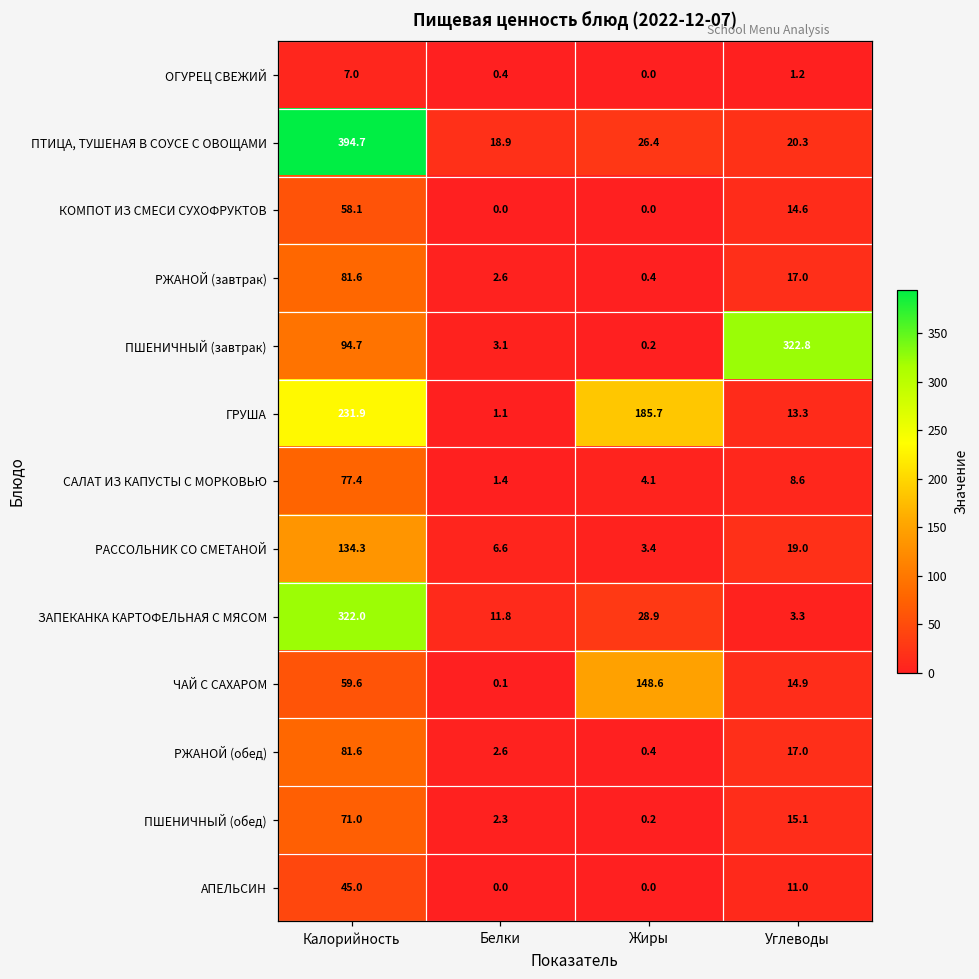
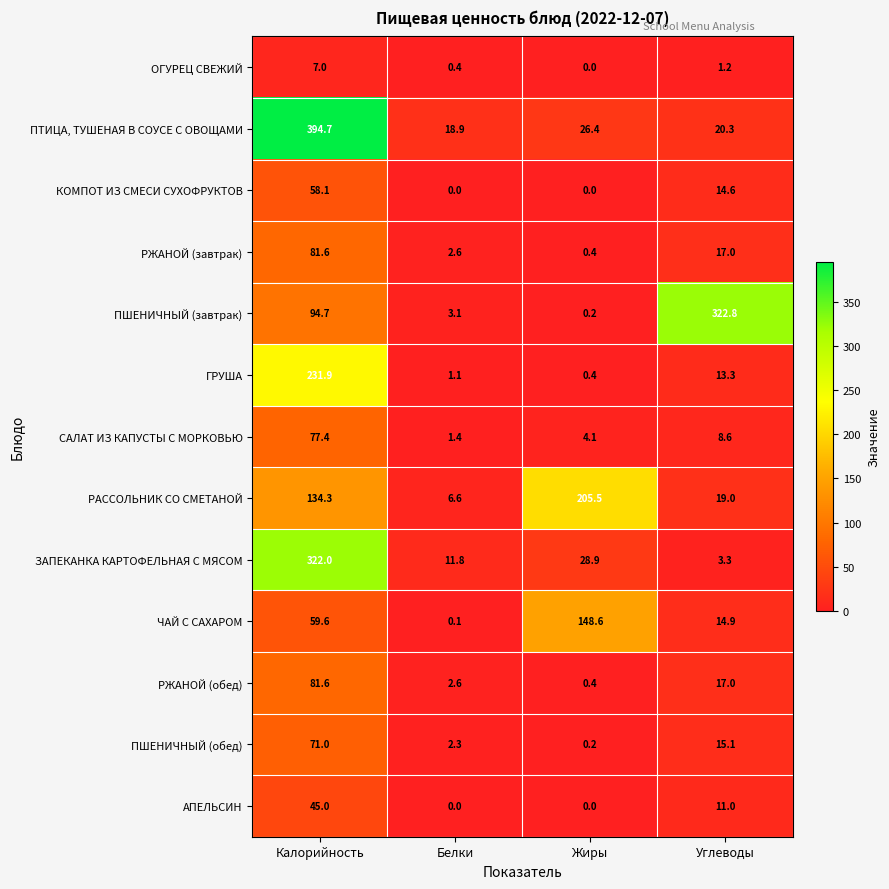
ГРУША, Жиры: 185.7 -> 0.4
РАССОЛЬНИК СО СМЕТАНОЙ, Жиры: 3.4 -> 205.5
